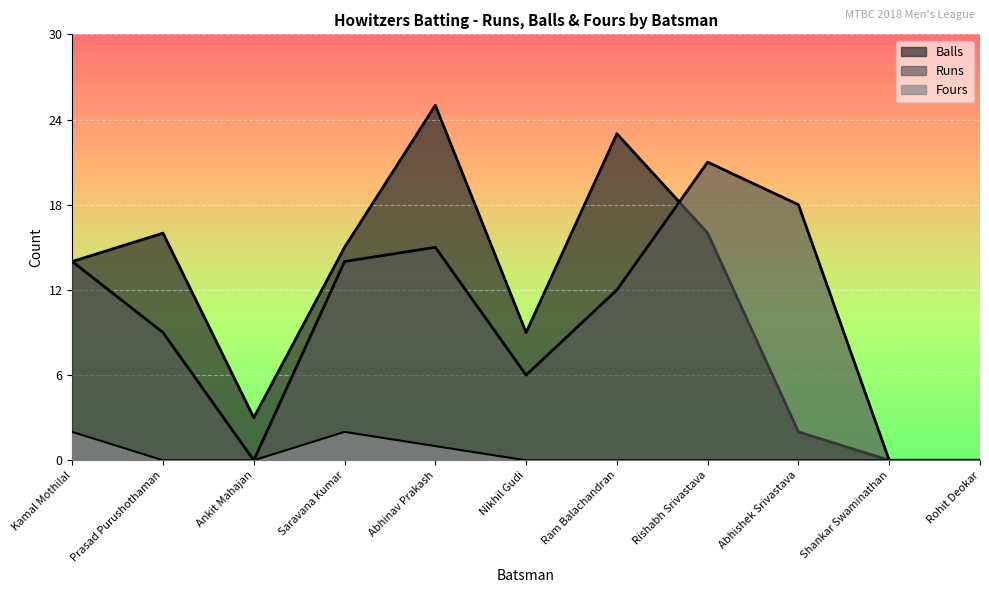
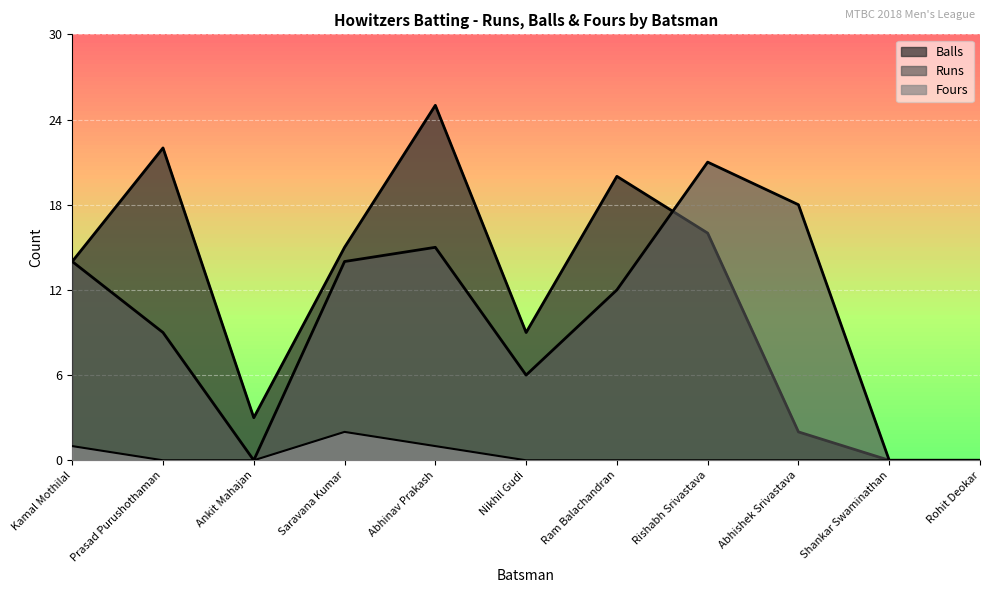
Fours, Kamal Mothilal: 2 -> 1
Balls, Prasad Purushothaman: 16 -> 22
Balls, Ram Balachandran: 23 -> 20
